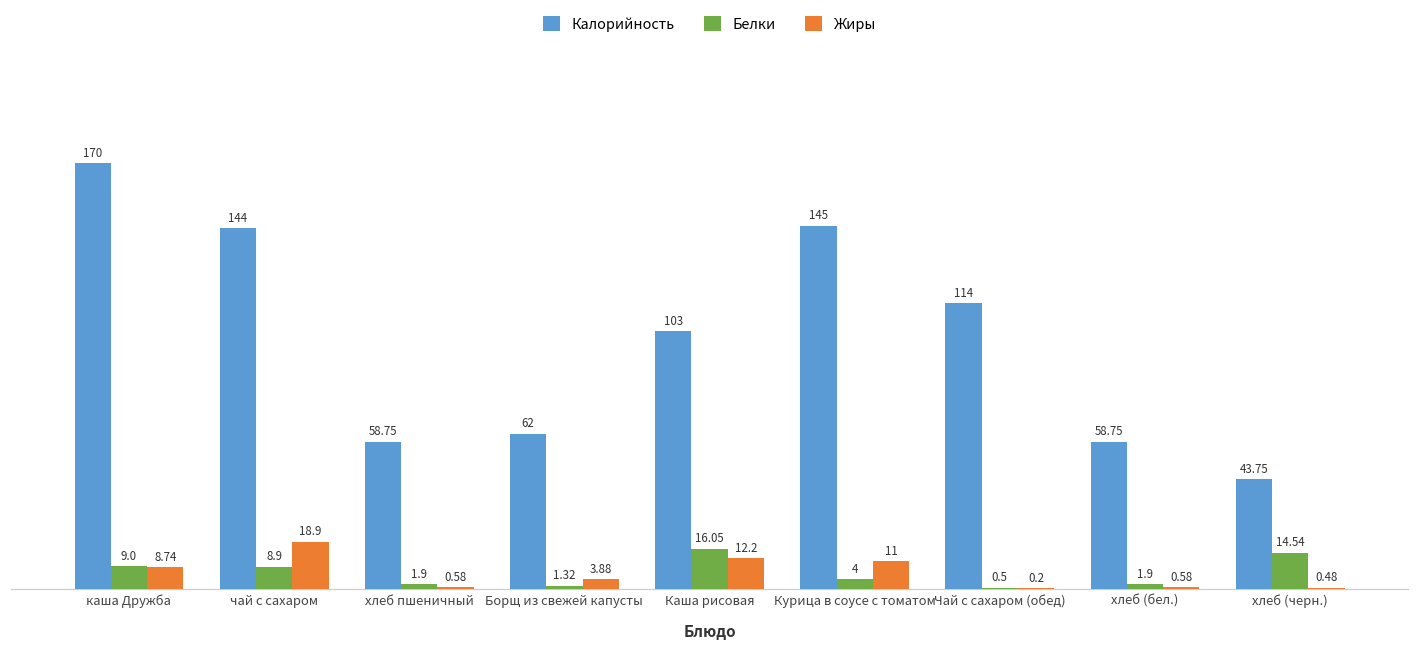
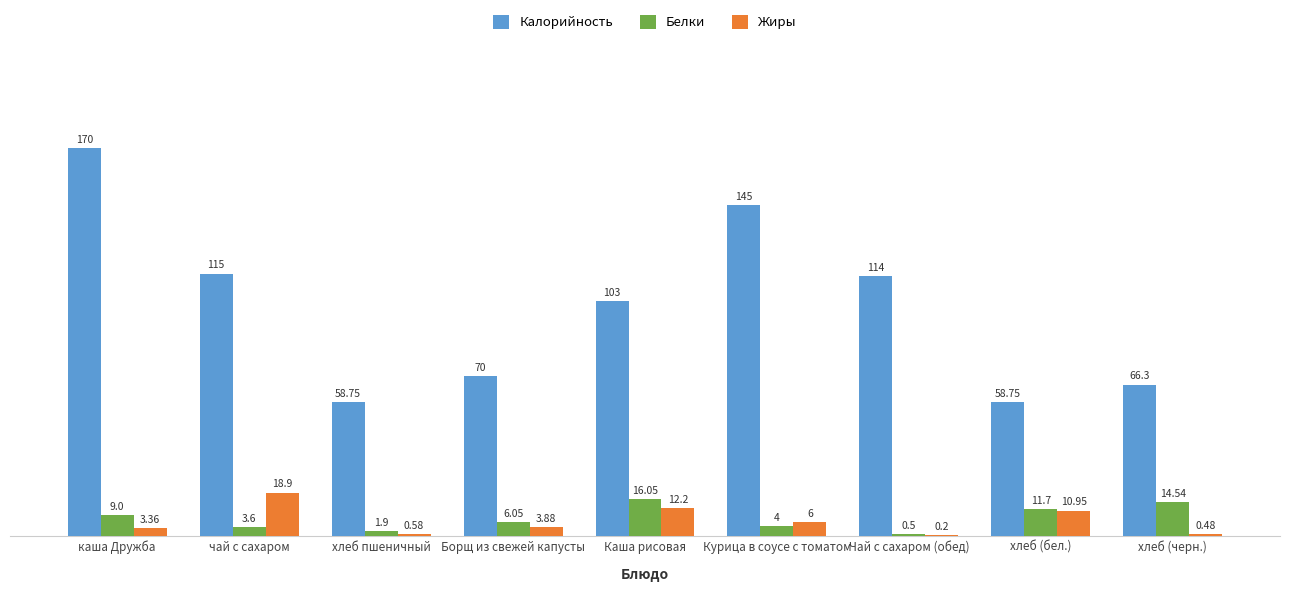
Жиры, каша Дружба: 8.74 -> 3.36
Калорийность, чай с сахаром: 144 -> 115
Белки, чай с сахаром: 8.9 -> 3.6
Калорийность, Борщ из свежей капусты: 62 -> 70
Белки, Борщ из свежей капусты: 1.32 -> 6.05
Жиры, Курица в соусе с томатом: 11 -> 6
Белки, хлеб (бел.): 1.9 -> 11.7
Жиры, хлеб (бел.): 0.58 -> 10.95
Калорийность, хлеб (черн.): 43.75 -> 66.3
